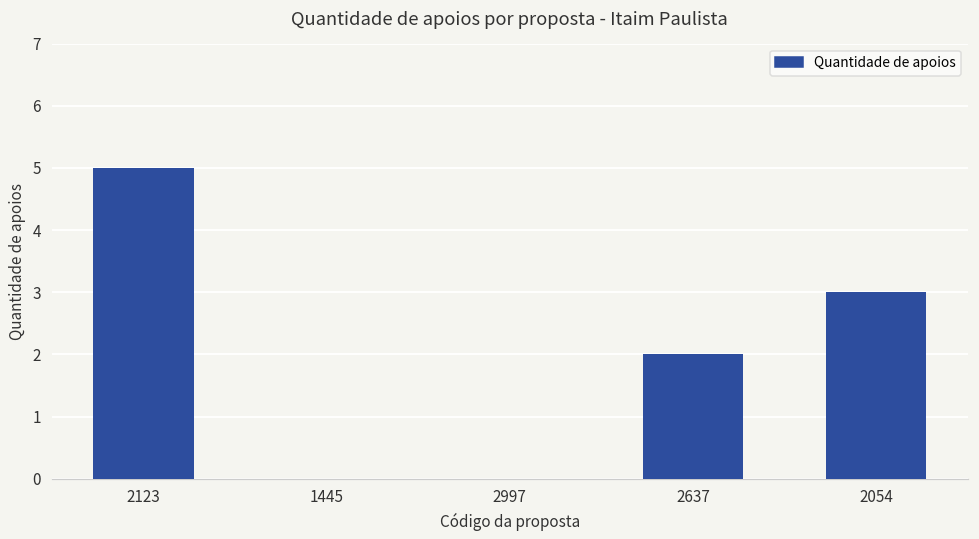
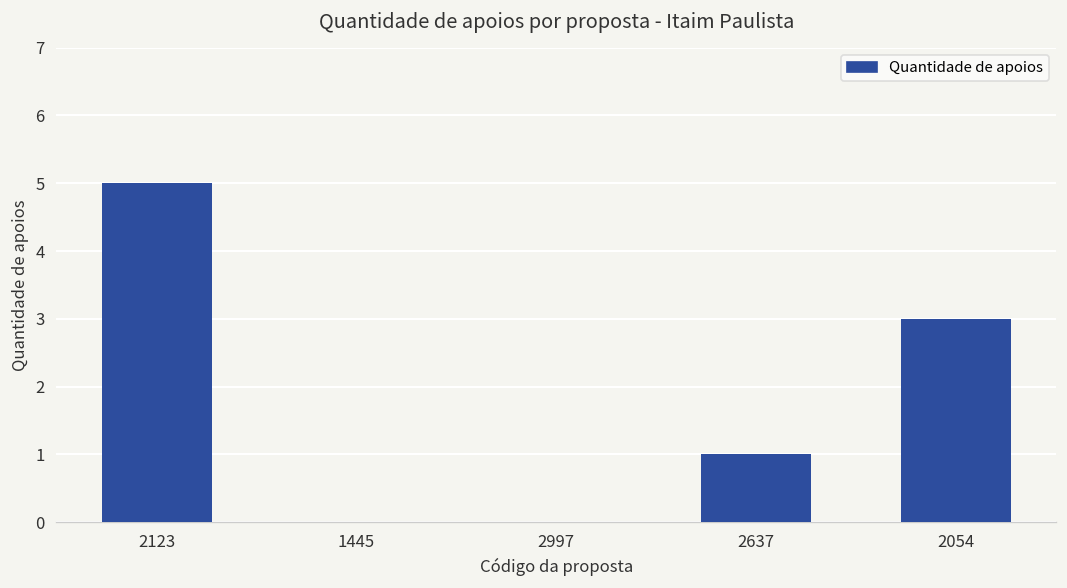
2637: 2 -> 1
